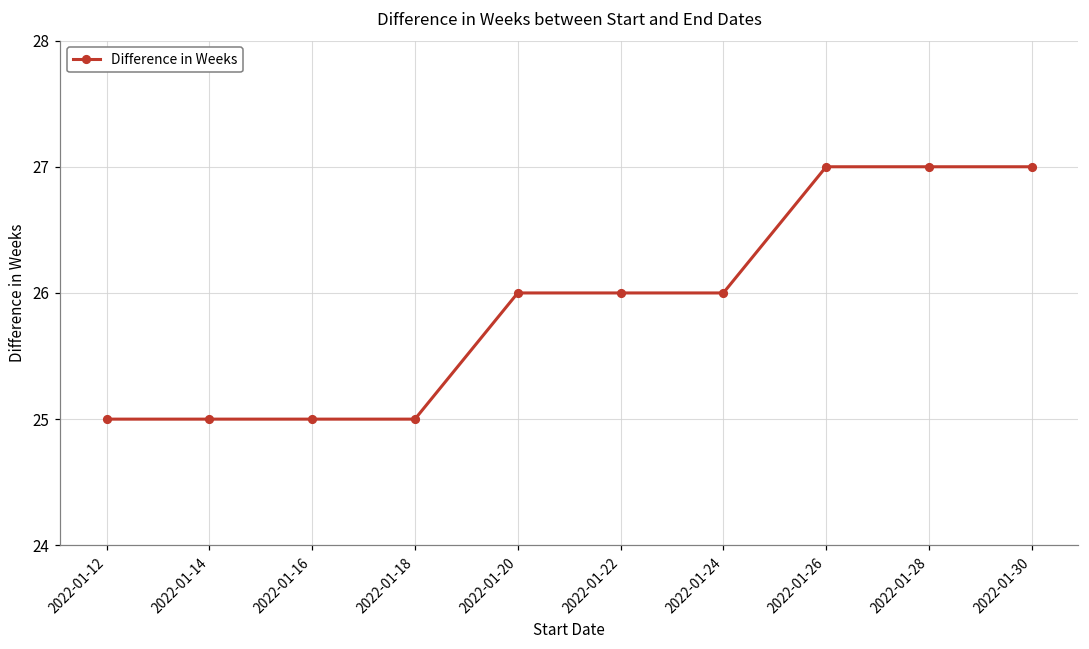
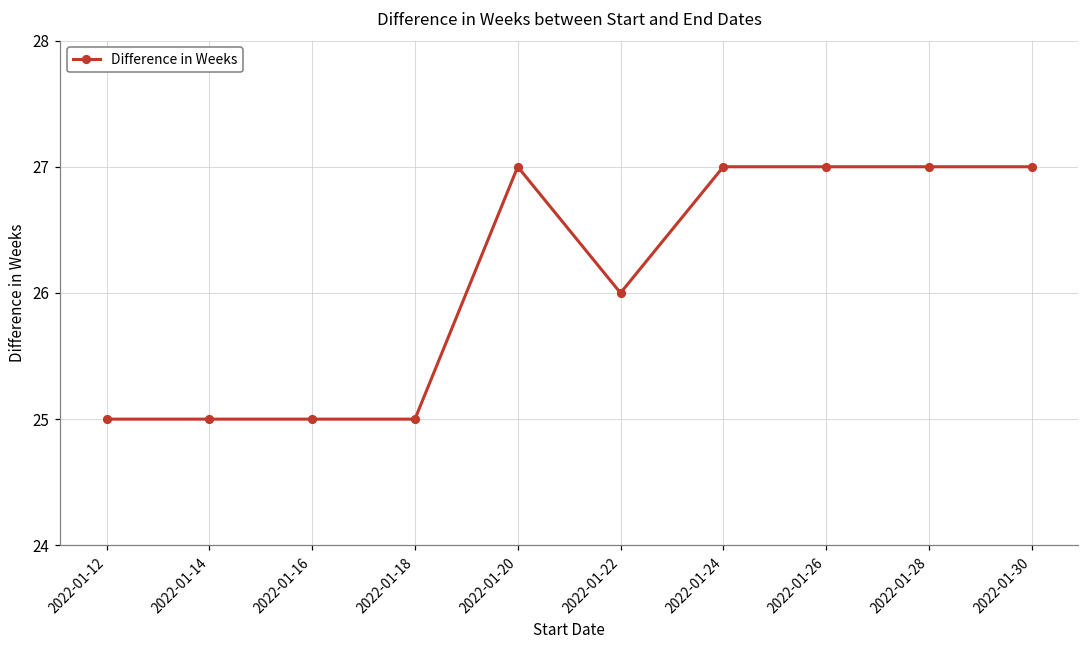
2022-01-20: 26 -> 27
2022-01-24: 26 -> 27
